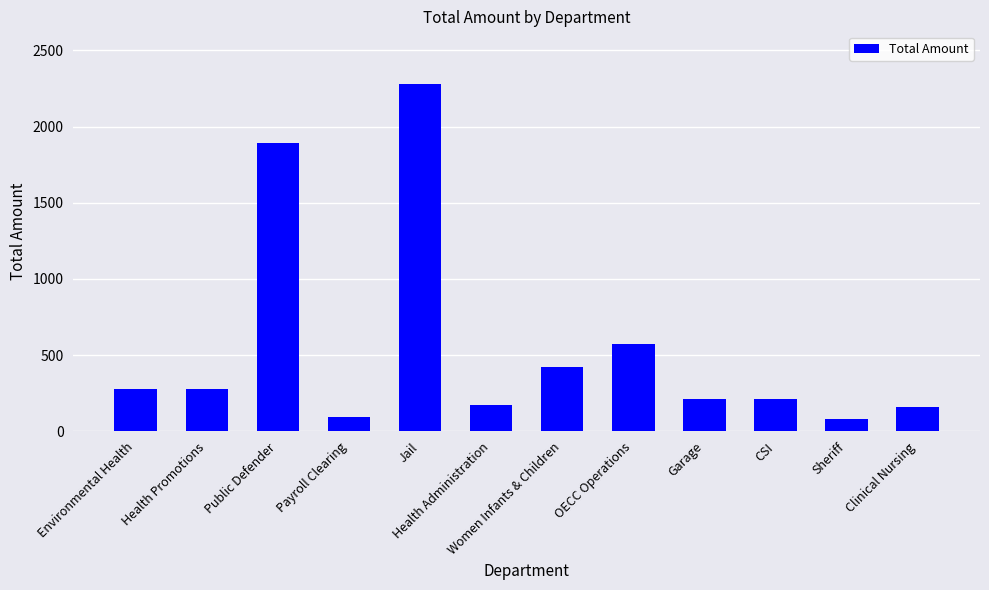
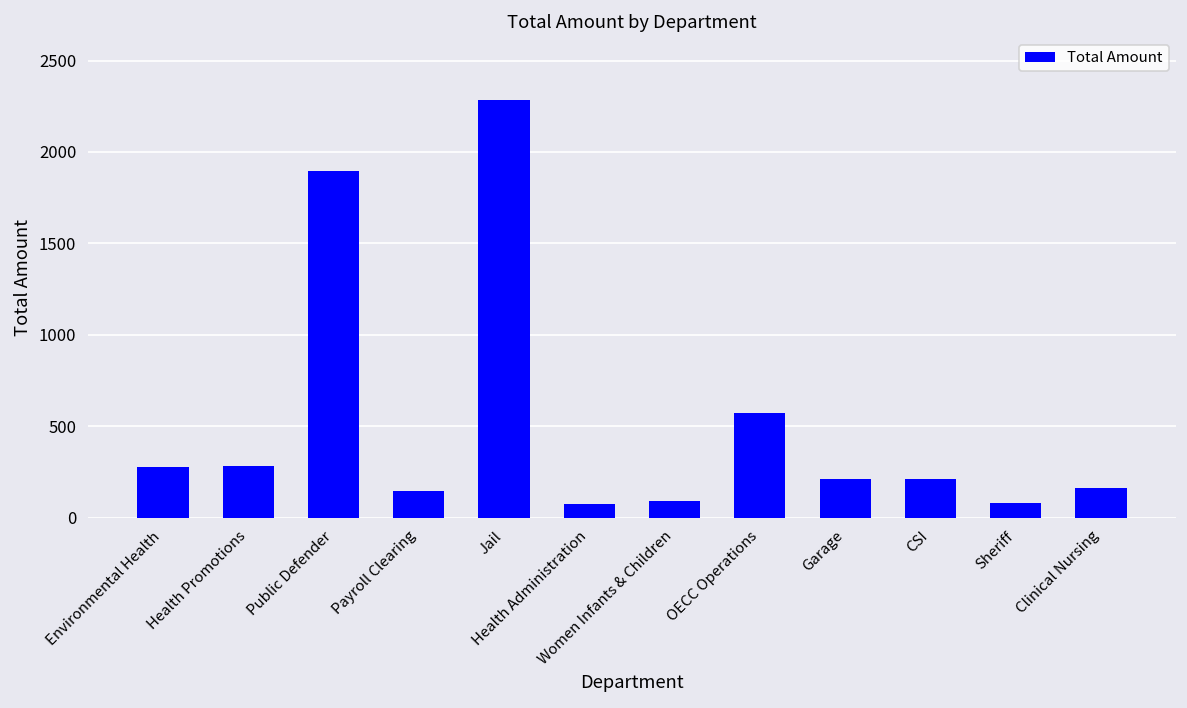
Payroll Clearing: 90 -> 150
Health Administration: 180 -> 70
Women Infants & Children: 420 -> 90
